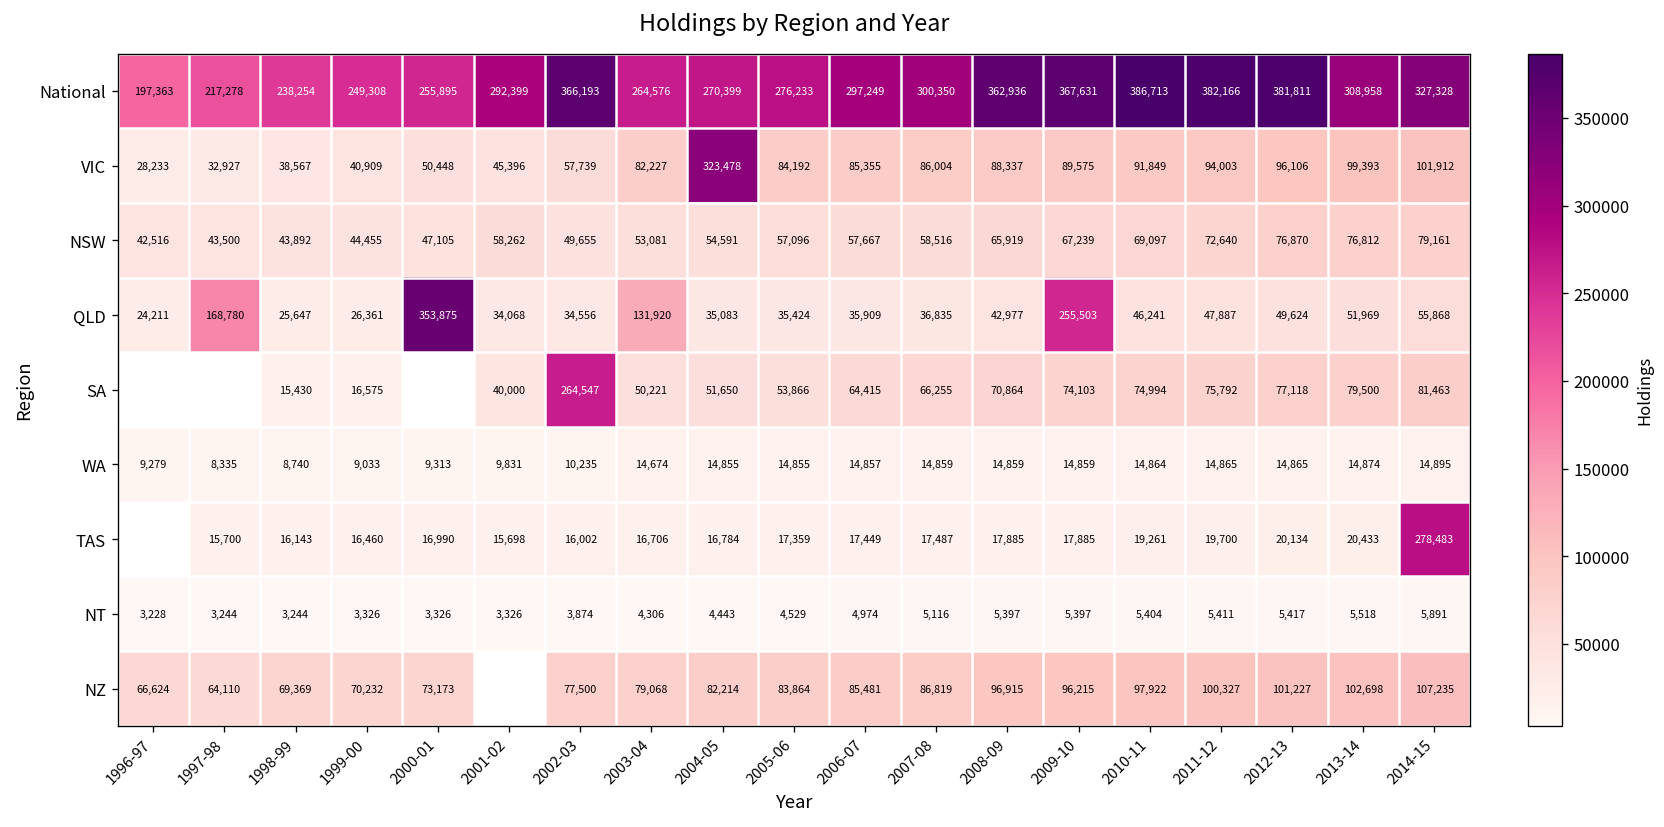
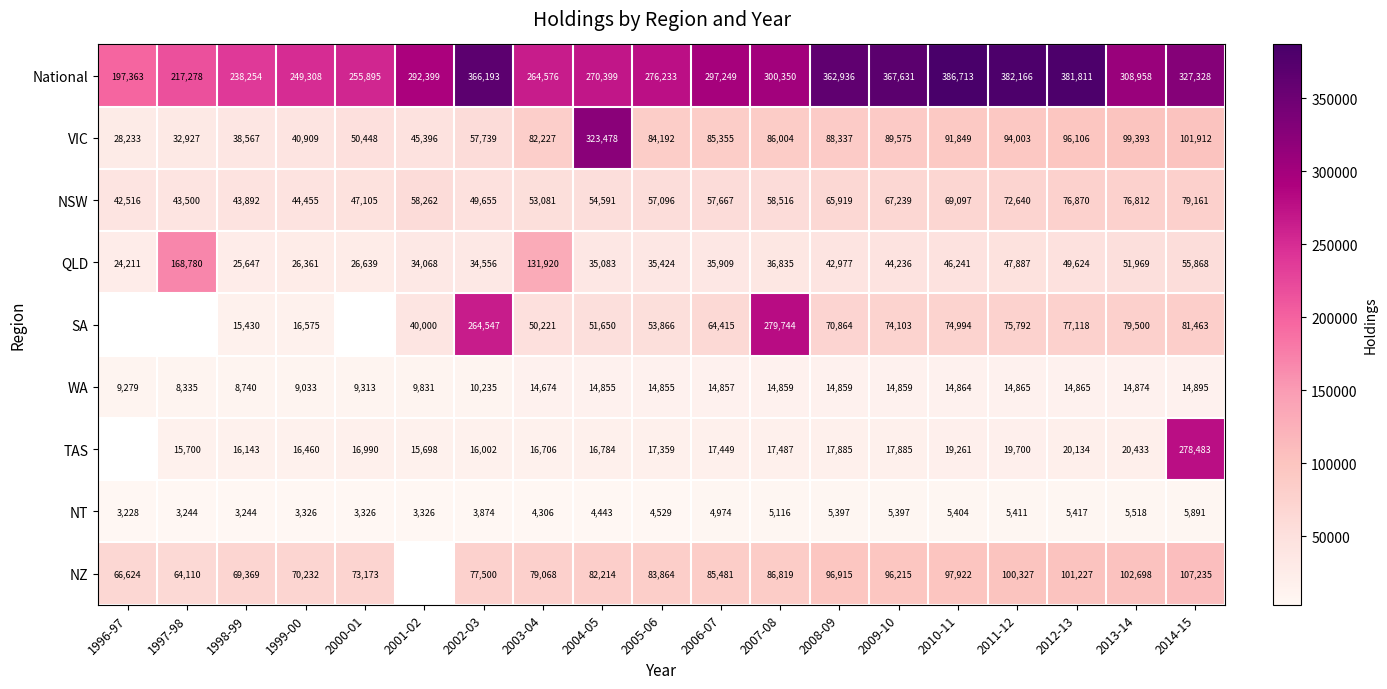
QLD, 2000-01: 353,875 -> 26,639
QLD, 2009-10: 255,503 -> 44,236
SA, 2007-08: 66,255 -> 279,744
